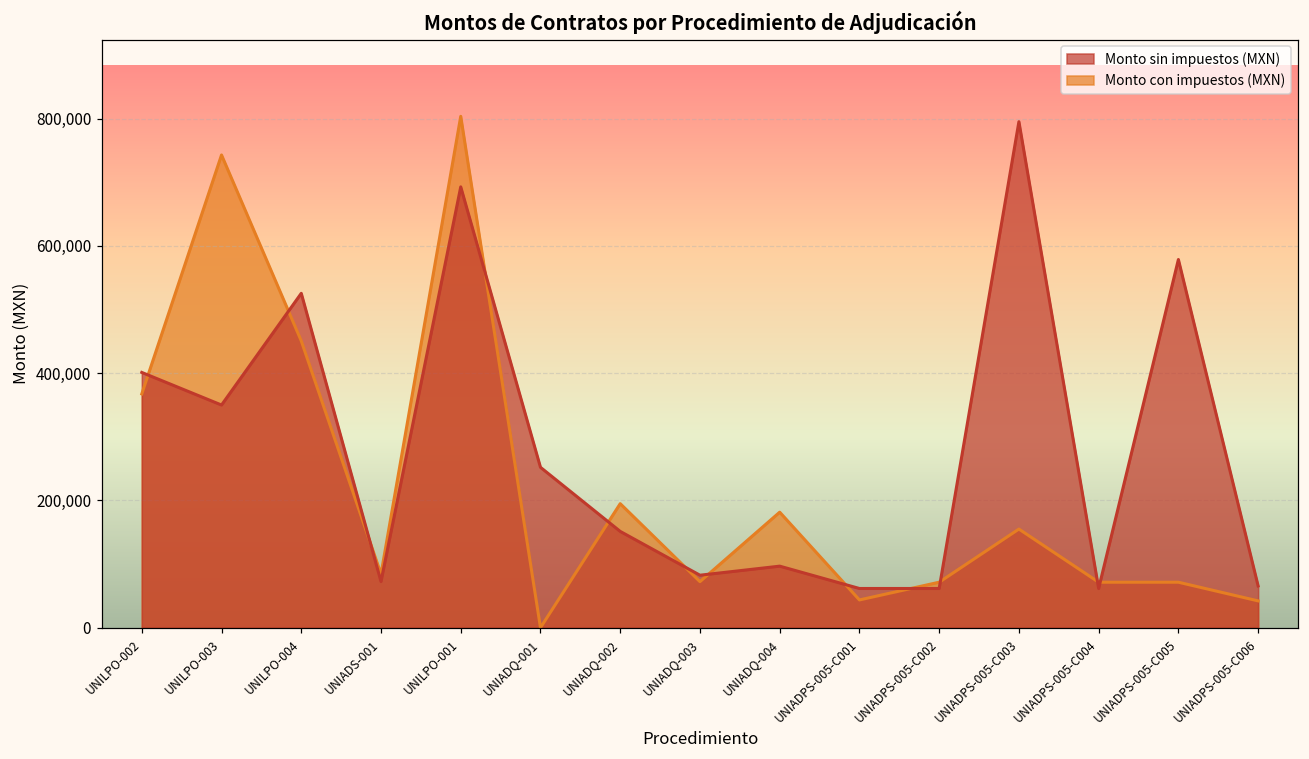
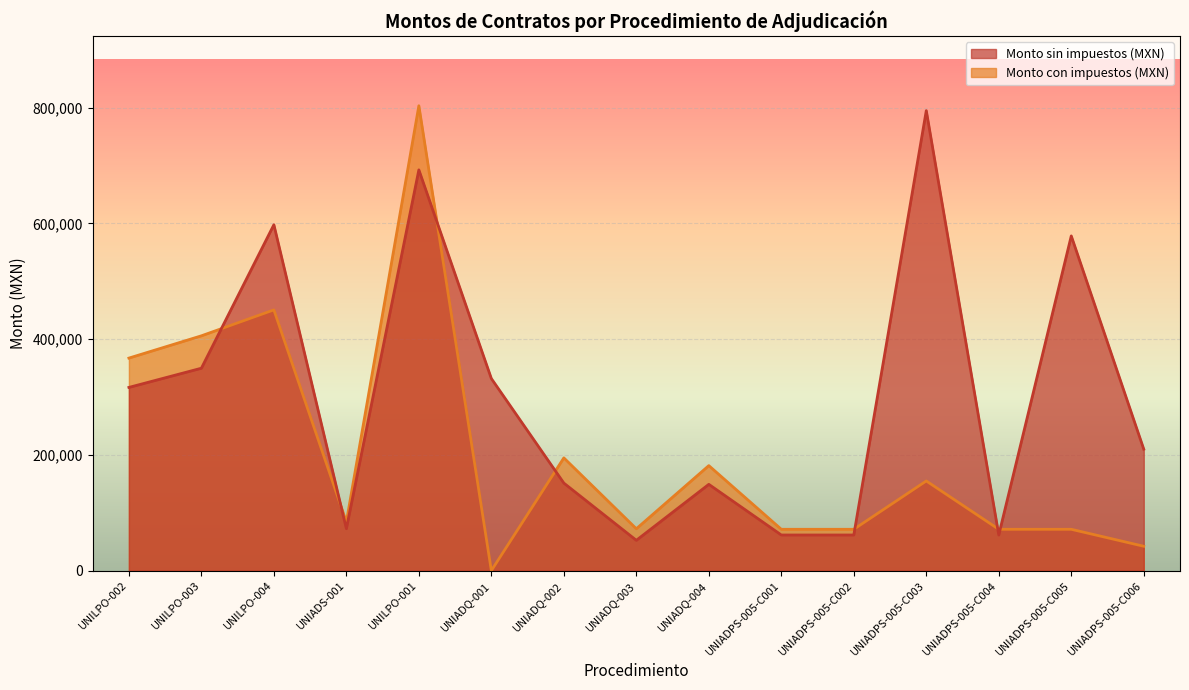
Monto sin impuestos (MXN), UNILPO-002: 400,000 -> 320,000
Monto con impuestos (MXN), UNILPO-003: 740,000 -> 410,000
Monto sin impuestos (MXN), UNILPO-004: 530,000 -> 600,000
Monto sin impuestos (MXN), UNIADQ-001: 250,000 -> 330,000
Monto sin impuestos (MXN), UNIADQ-003: 80,000 -> 50,000
Monto sin impuestos (MXN), UNIADQ-004: 100,000 -> 150,000
Monto con impuestos (MXN), UNIADPS-005-C001: 40,000 -> 70,000
Monto sin impuestos (MXN), UNIADPS-005-C006: 70,000 -> 210,000
